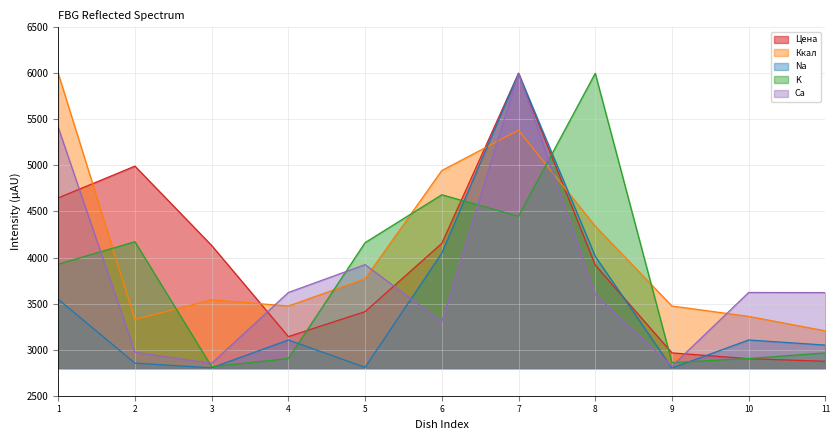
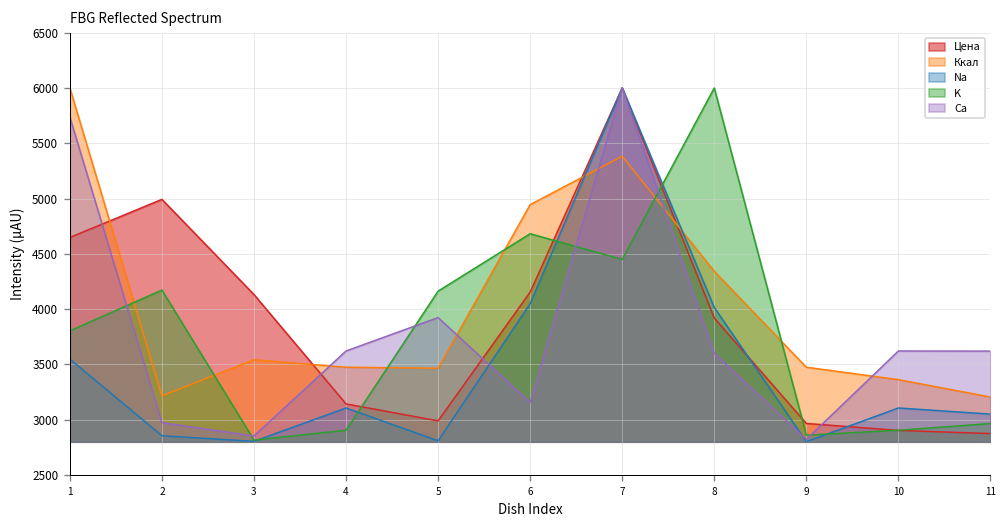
K, 1: 3900 -> 3800
Ca, 1: 5400 -> 5700
Ккал, 2: 3300 -> 3200
Цена, 5: 3400 -> 3000
Ккал, 5: 3800 -> 3500
Ca, 6: 3300 -> 3200
